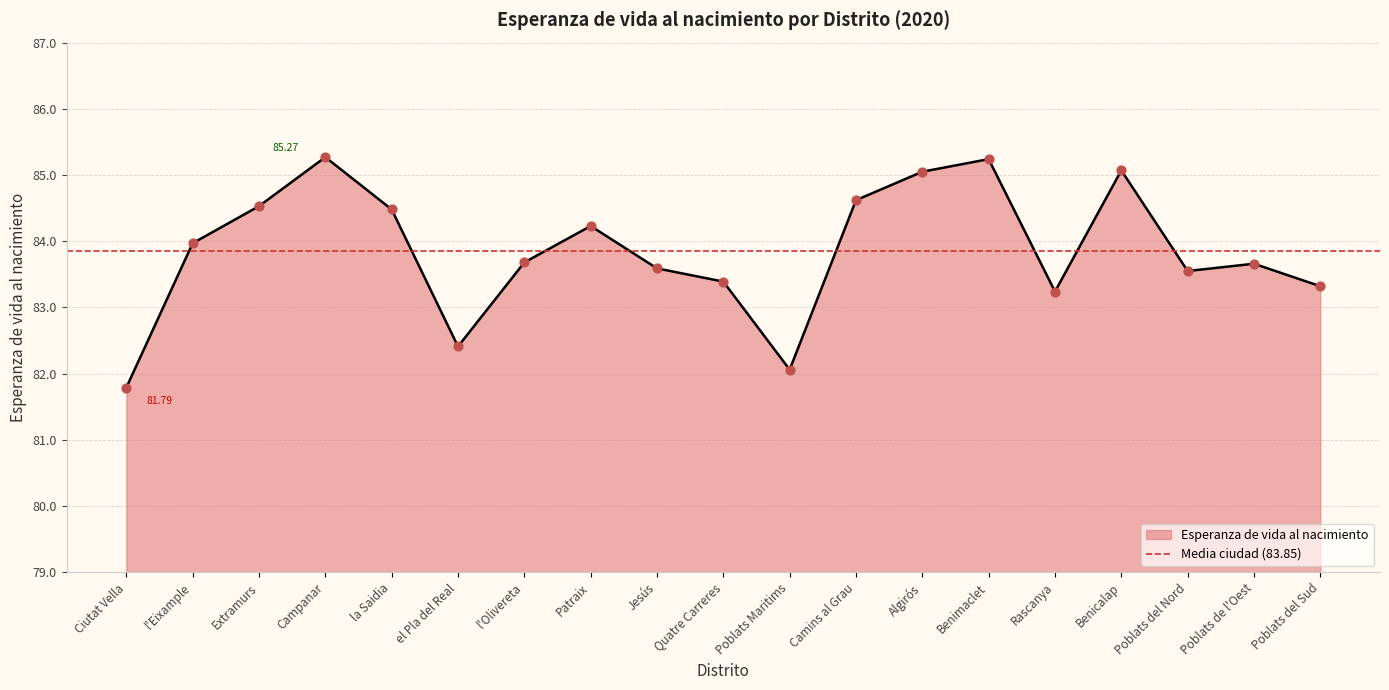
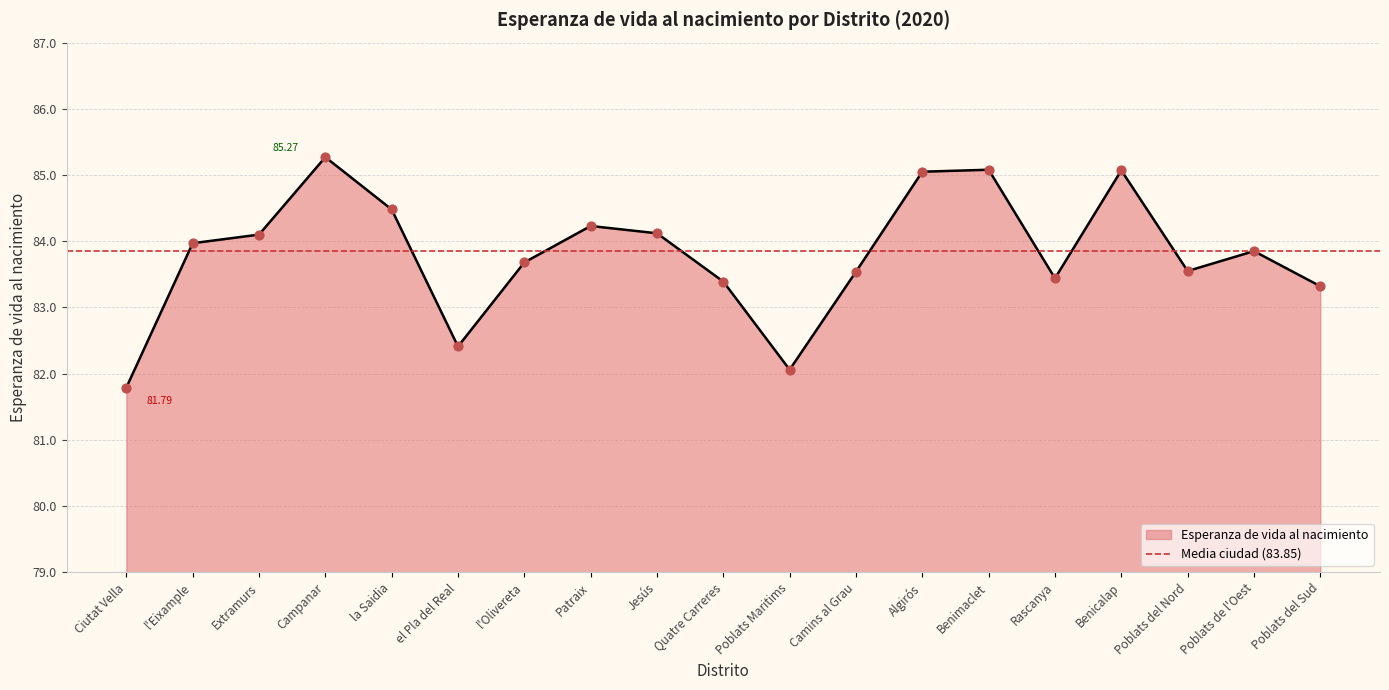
Extramurs: 84.5 -> 84.1
Jesús: 83.6 -> 84.1
Camins al Grau: 84.6 -> 83.5
Benimaclet: 85.2 -> 85.1
Rascanya: 83.2 -> 83.4
Poblats de l'Oest: 83.7 -> 83.9
